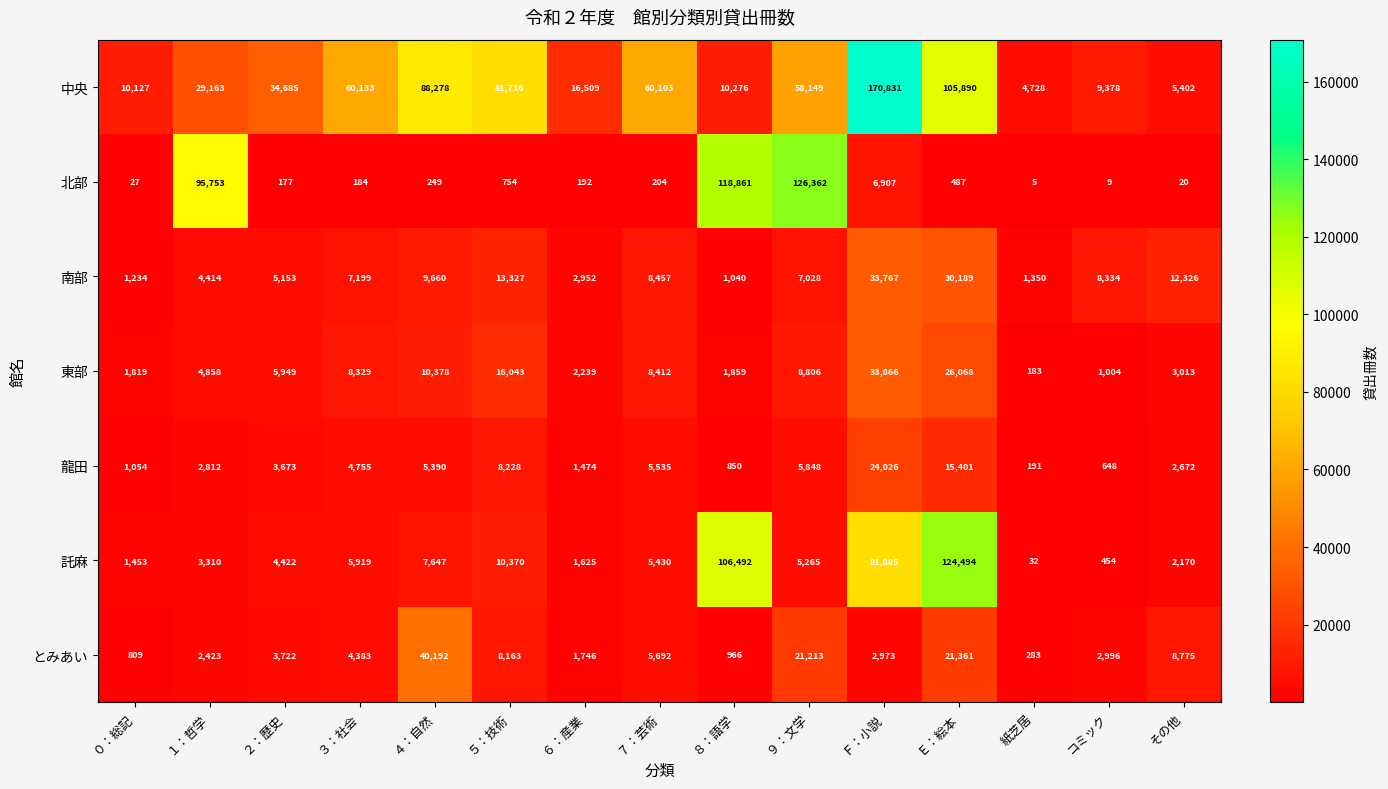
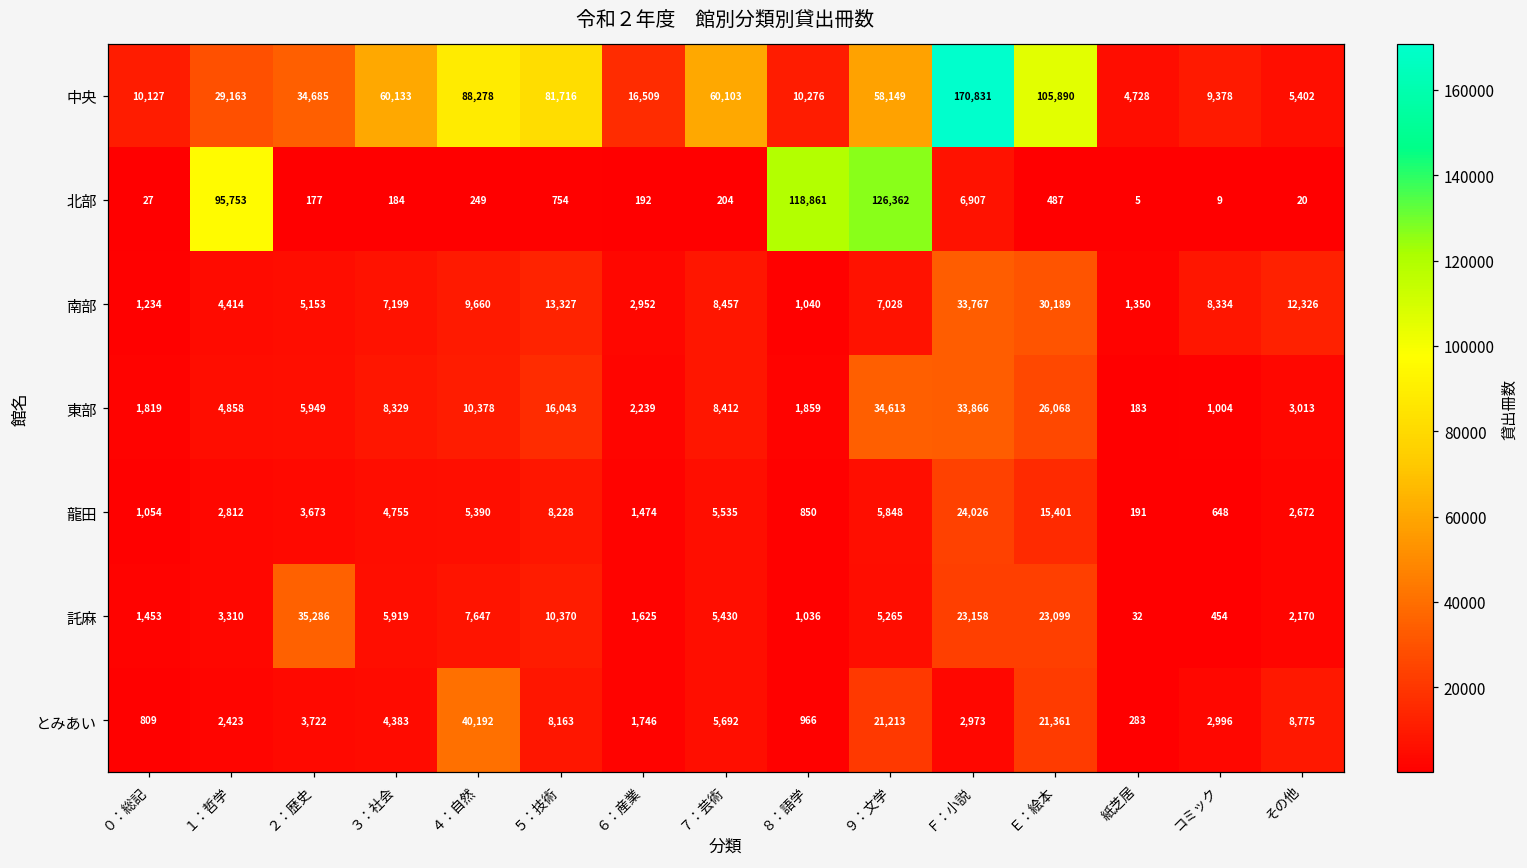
東部, ９：文学: 8,806 -> 34,613
託麻, ２：歴史: 4,422 -> 35,286
託麻, ８：語学: 106,492 -> 1,036
託麻, Ｆ：小説: 81,885 -> 23,158
託麻, Ｅ：絵本: 124,494 -> 23,099
